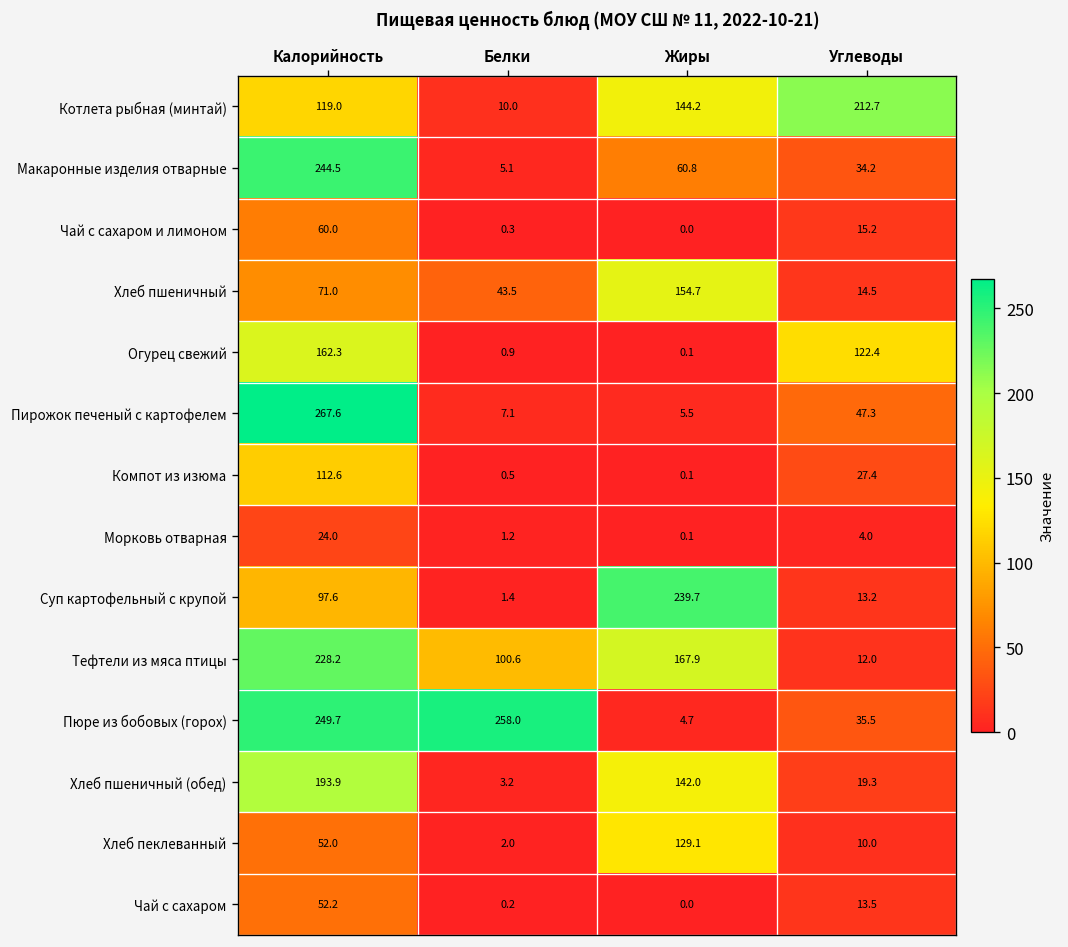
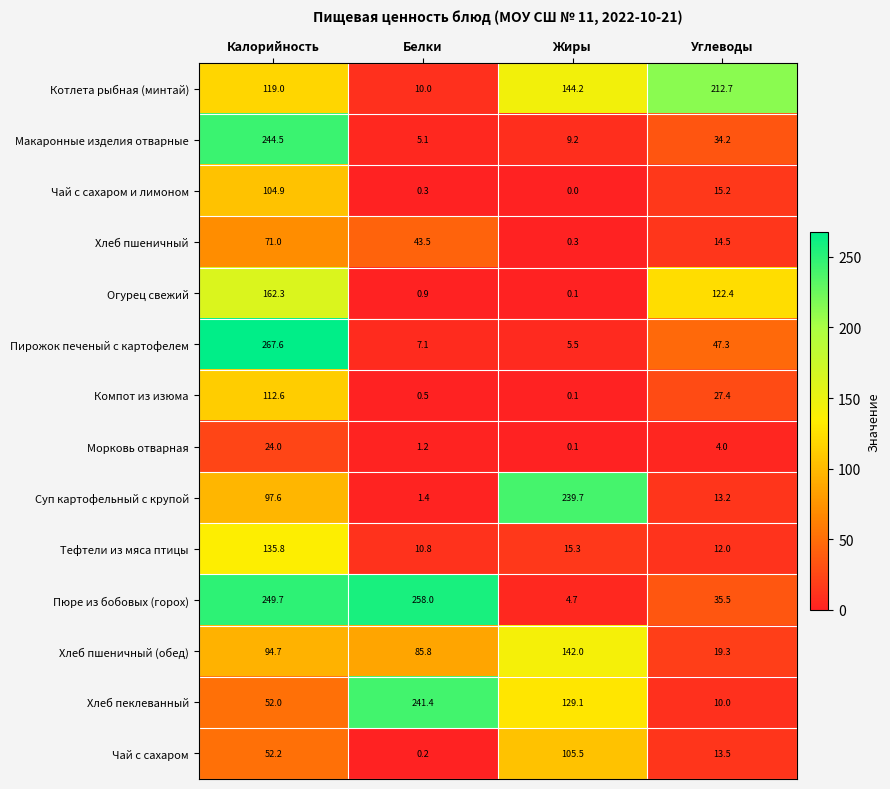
Макаронные изделия отварные, Жиры: 60.8 -> 9.2
Чай с сахаром и лимоном, Калорийность: 60.0 -> 104.9
Хлеб пшеничный, Жиры: 154.7 -> 0.3
Тефтели из мяса птицы, Калорийность: 228.2 -> 135.8
Тефтели из мяса птицы, Белки: 100.6 -> 10.8
Тефтели из мяса птицы, Жиры: 167.9 -> 15.3
Хлеб пшеничный (обед), Калорийность: 193.9 -> 94.7
Хлеб пшеничный (обед), Белки: 3.2 -> 85.8
Хлеб пеклеванный, Белки: 2.0 -> 241.4
Чай с сахаром, Жиры: 0.0 -> 105.5
